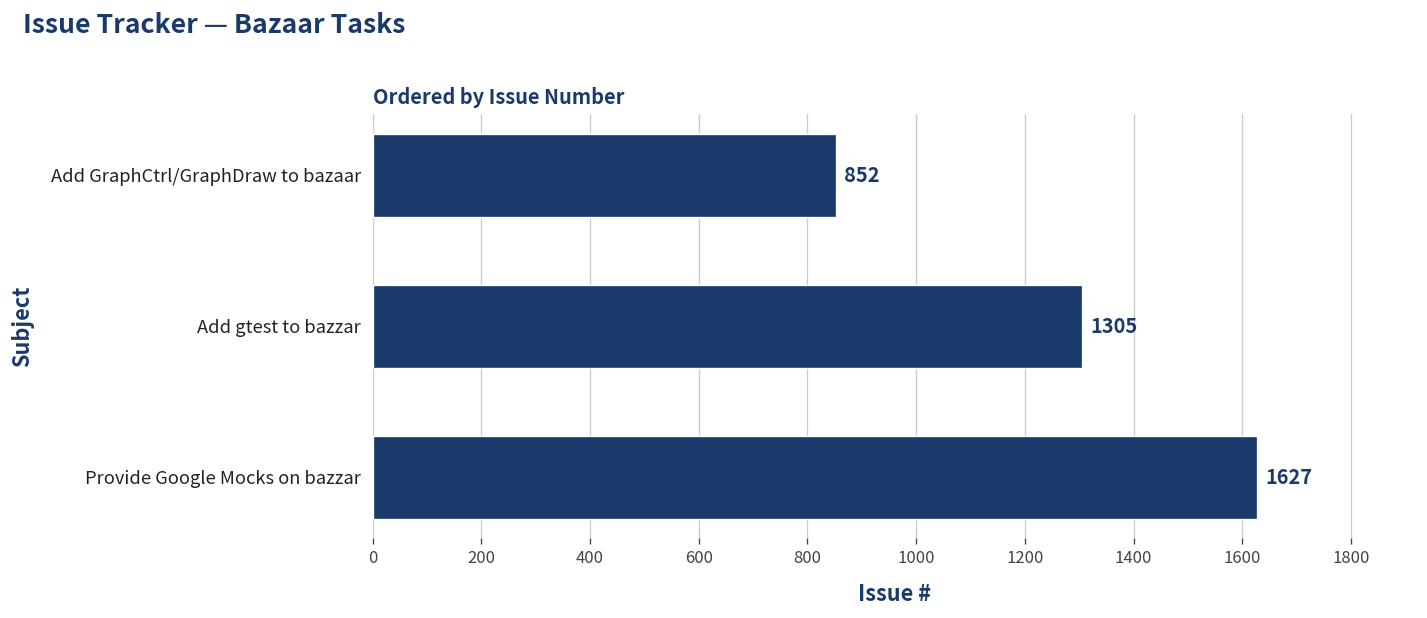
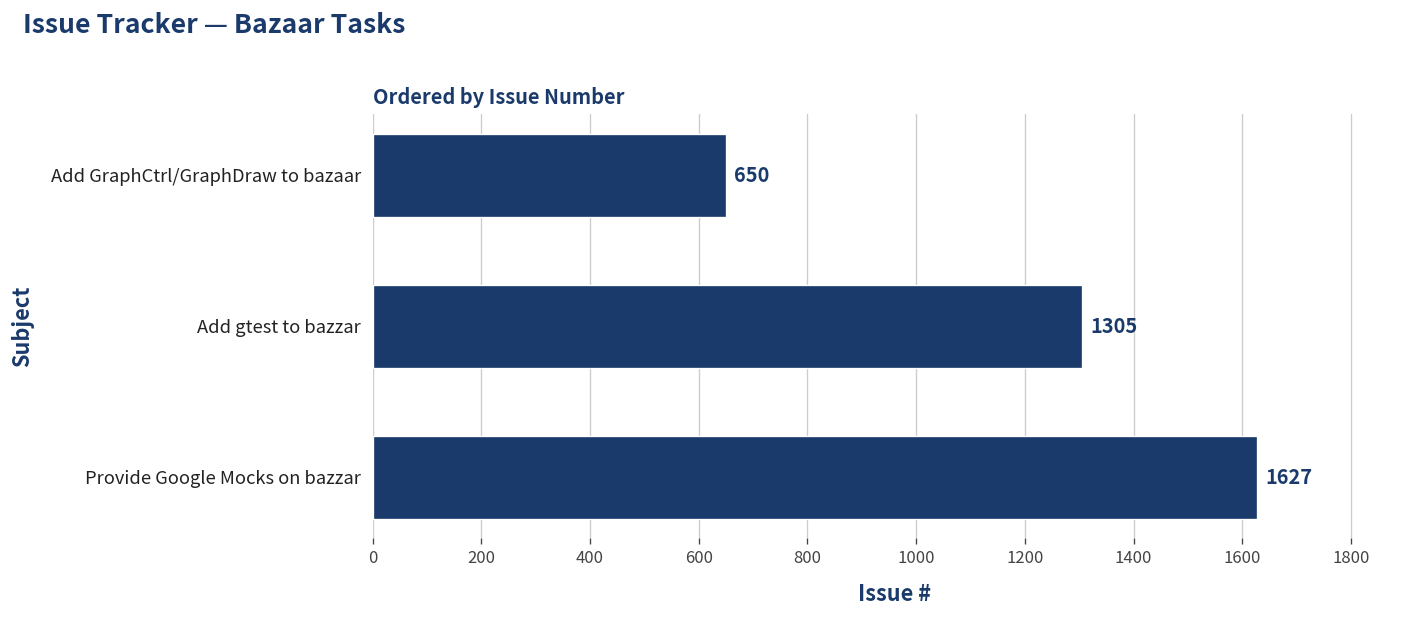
Add GraphCtrl/GraphDraw to bazaar: 852 -> 650
